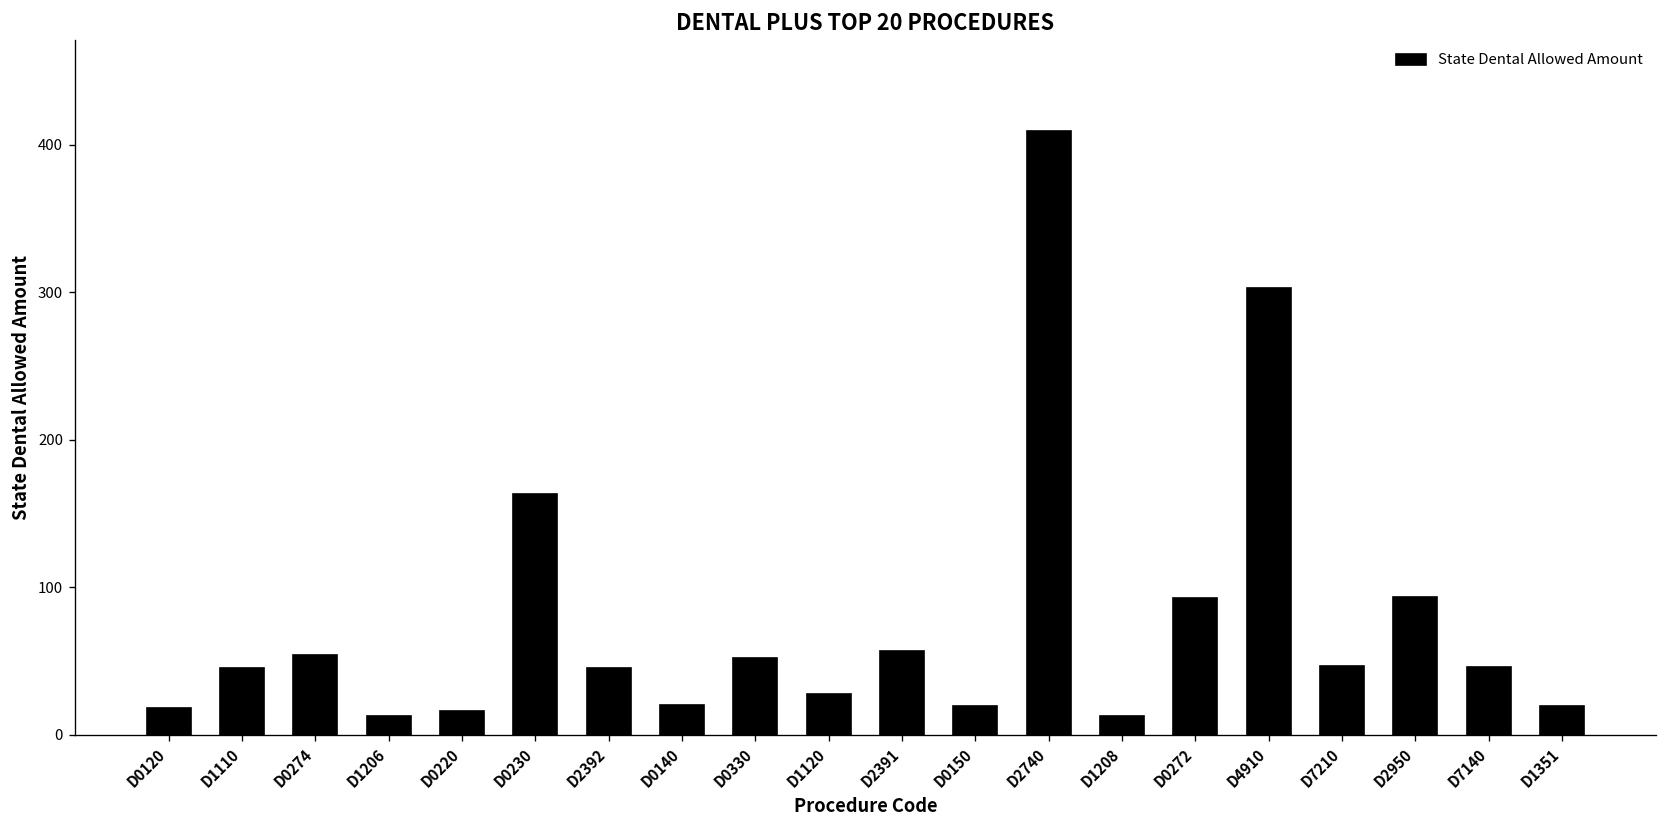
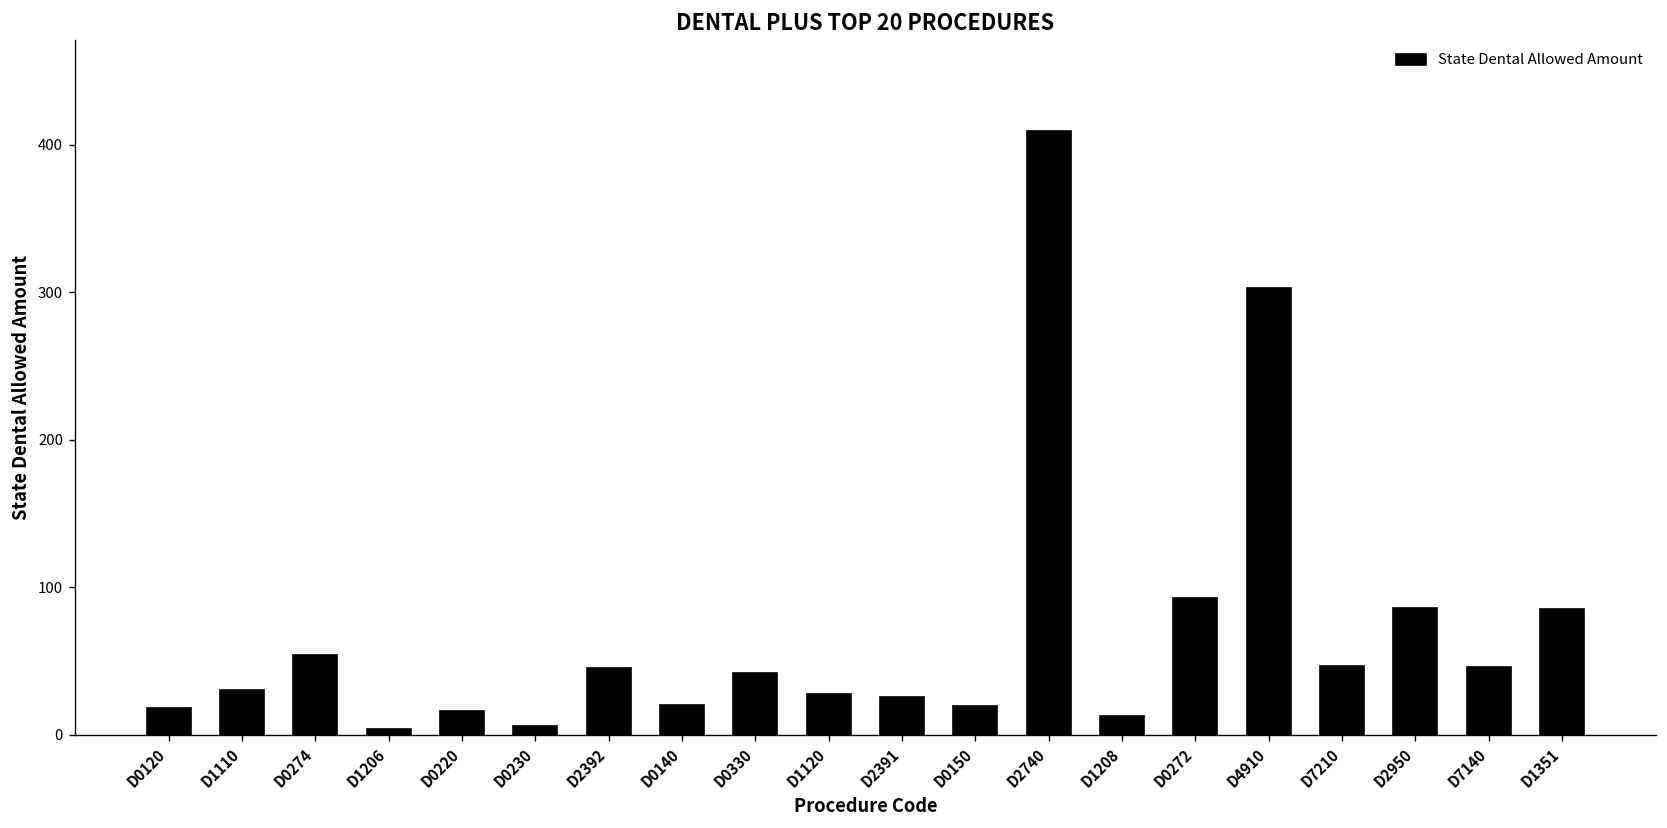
D1110: 46 -> 30
D1206: 13 -> 4
D0230: 163 -> 6
D0330: 52 -> 42
D2391: 57 -> 26
D2950: 93 -> 86
D1351: 19 -> 85
